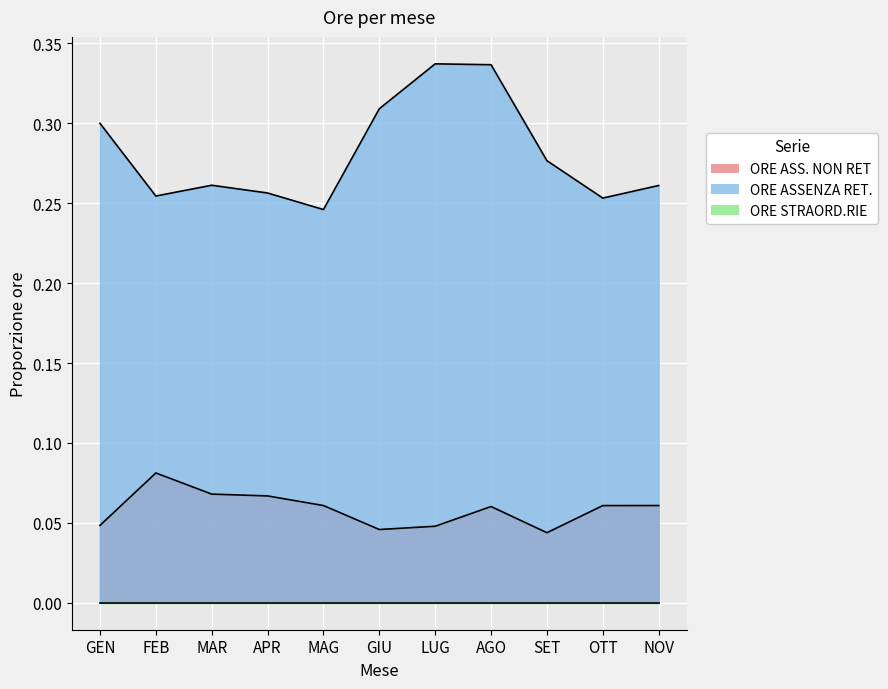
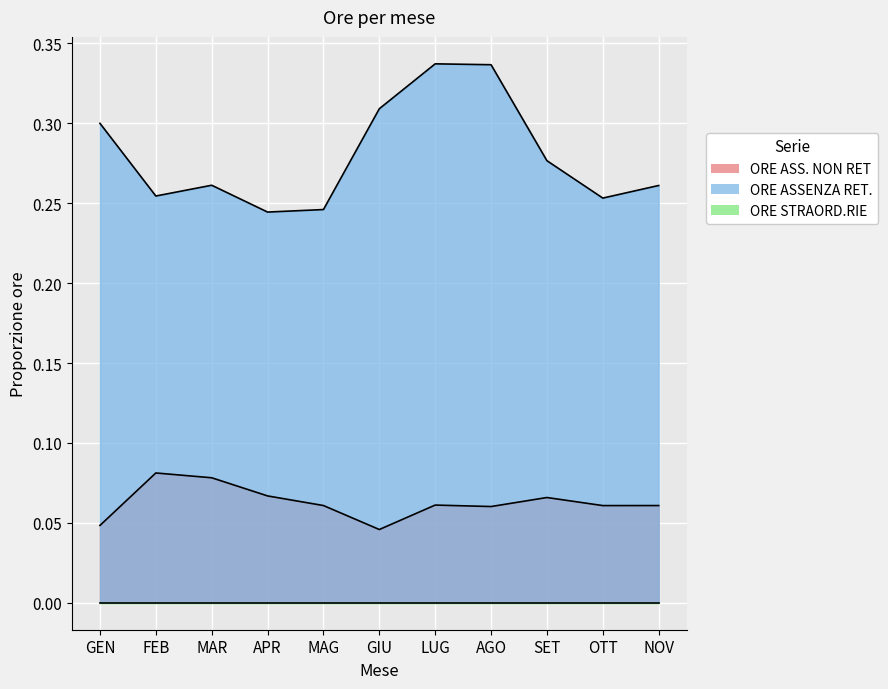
ORE ASS. NON RET, MAR: 0.068 -> 0.078
ORE ASSENZA RET., APR: 0.256 -> 0.244
ORE ASS. NON RET, LUG: 0.048 -> 0.061
ORE ASS. NON RET, SET: 0.044 -> 0.066
